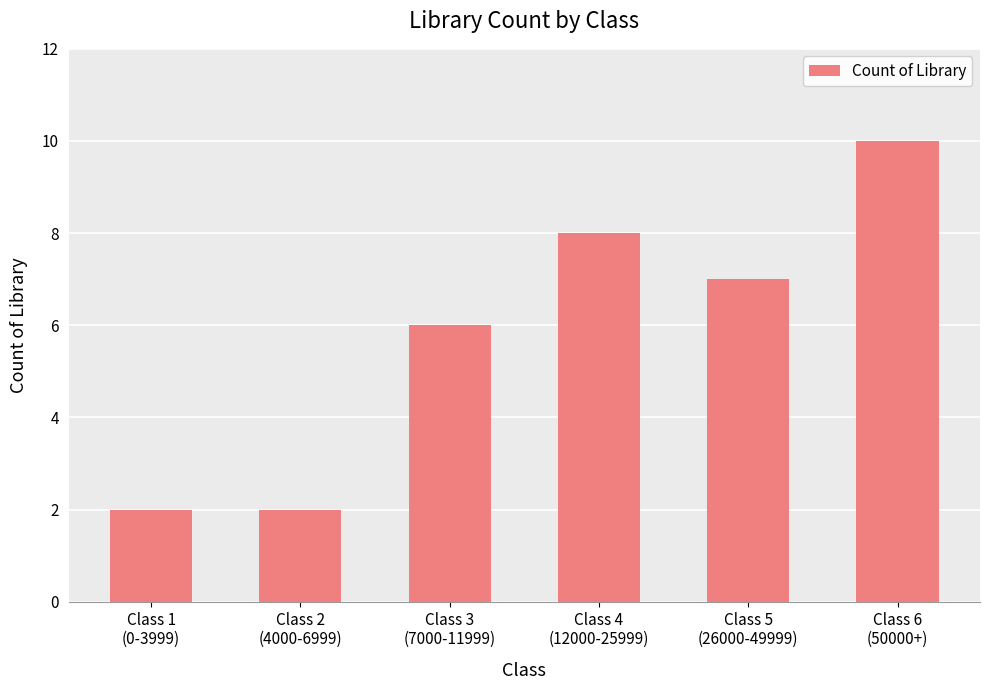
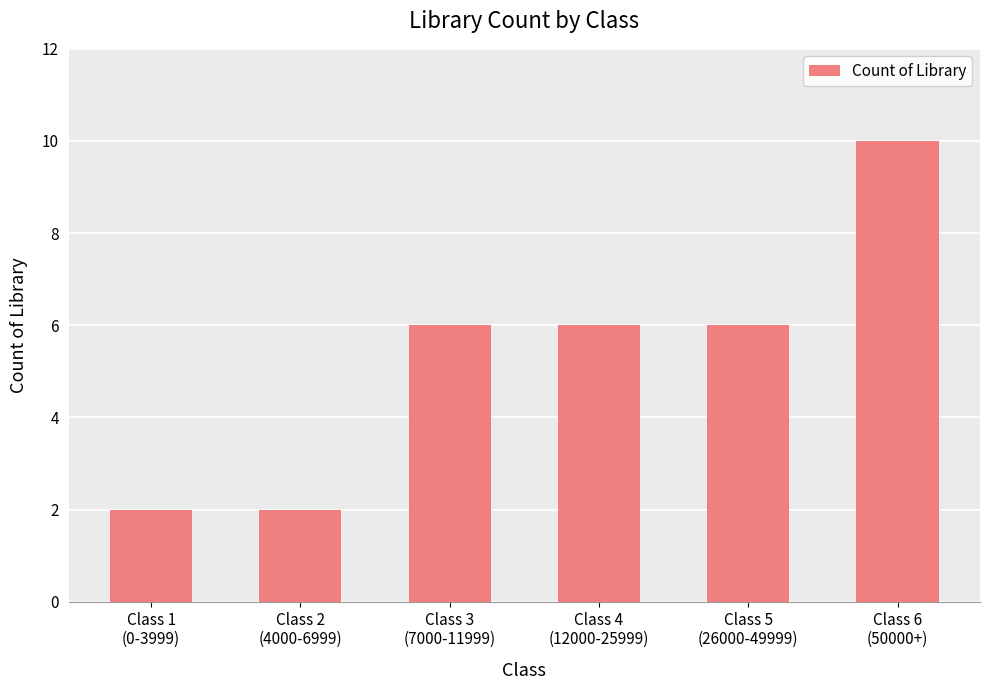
Class 4 (12000-25999): 8 -> 6
Class 5 (26000-49999): 7 -> 6
